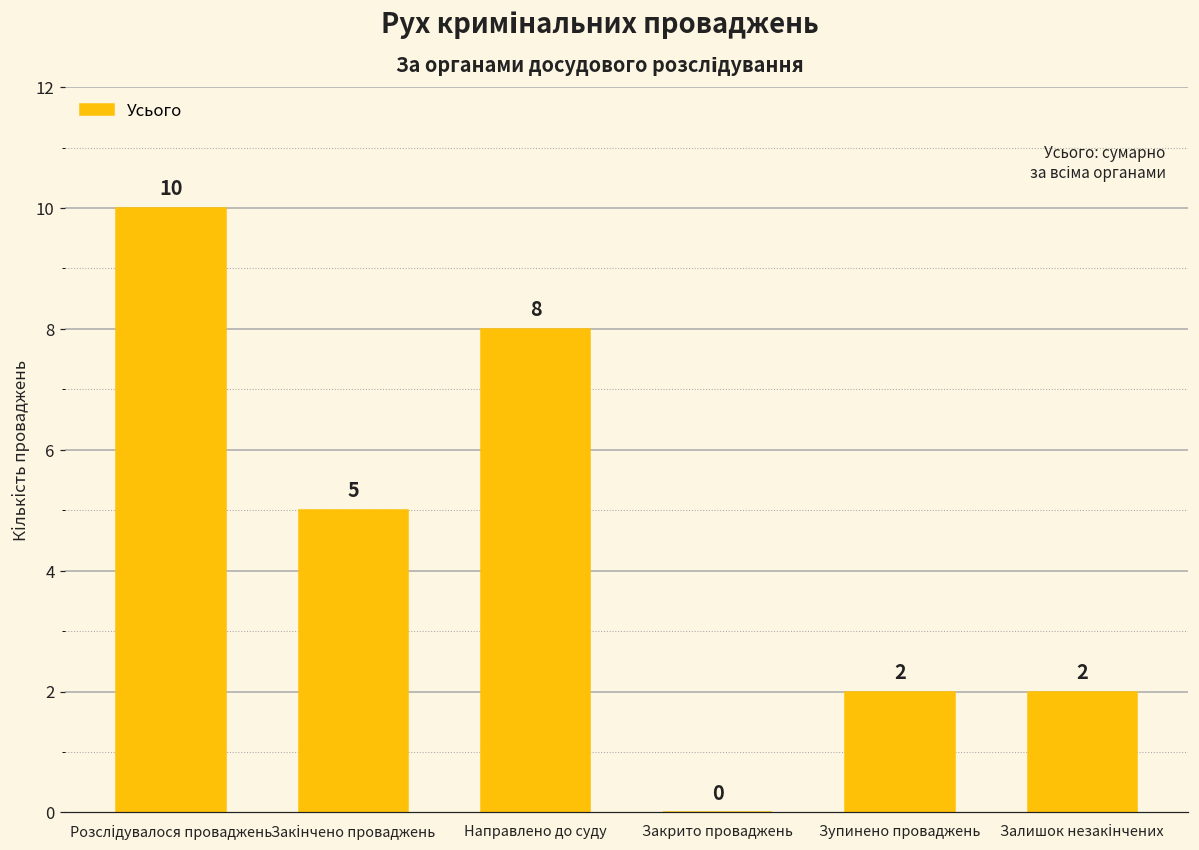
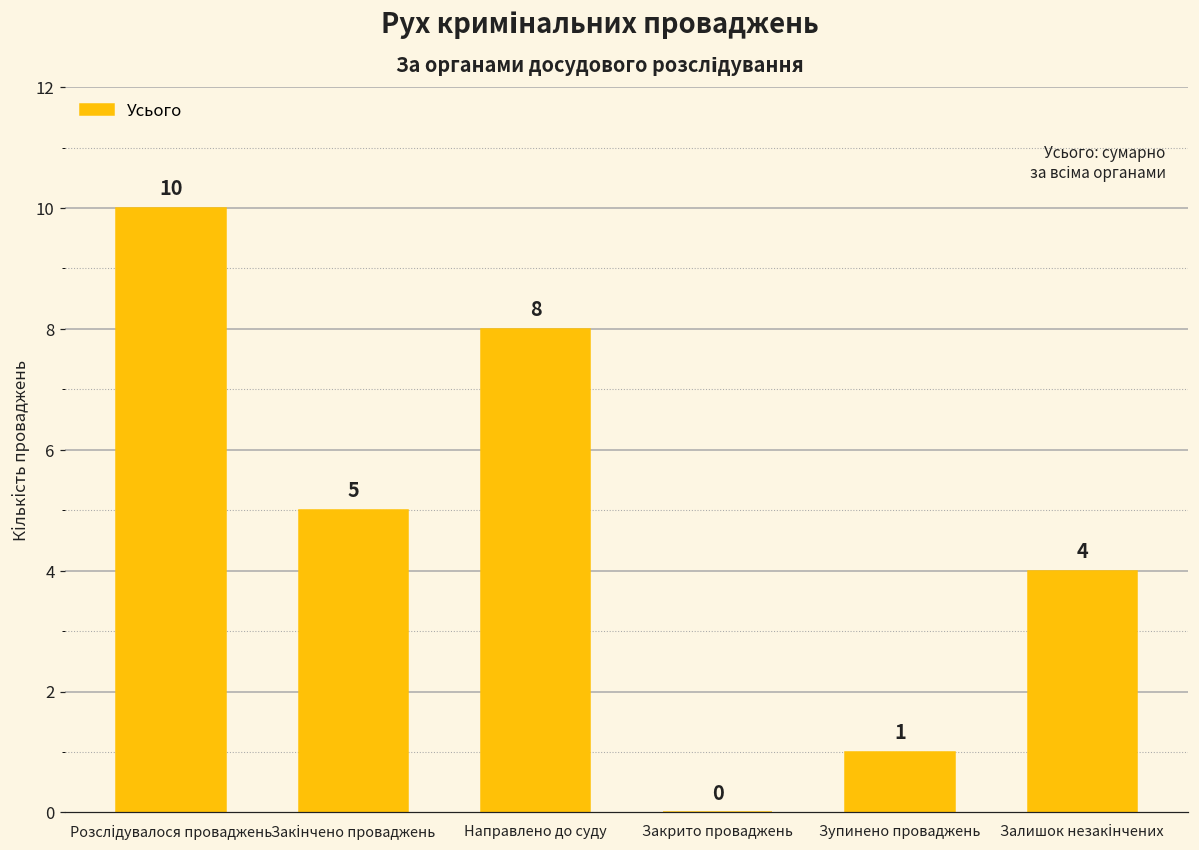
Зупинено проваджень: 2 -> 1
Залишок незакінчених: 2 -> 4
